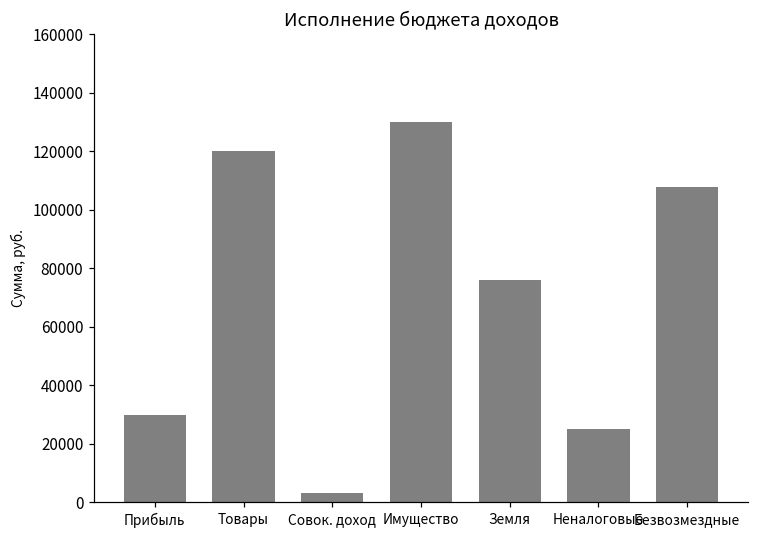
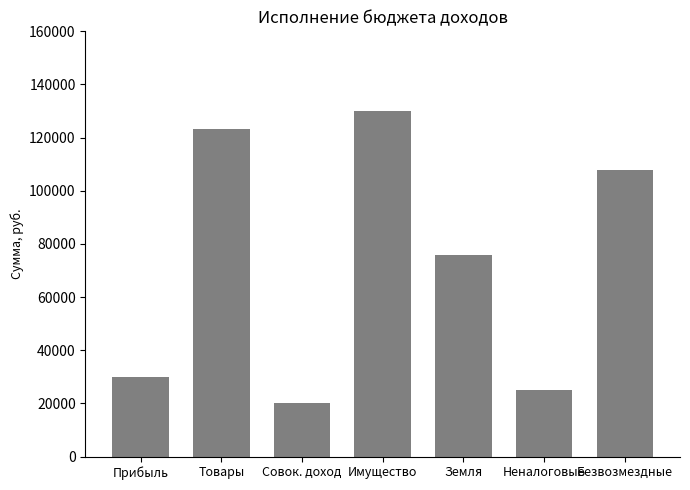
Товары: 120000 -> 123000
Совок. доход: 3000 -> 20000
